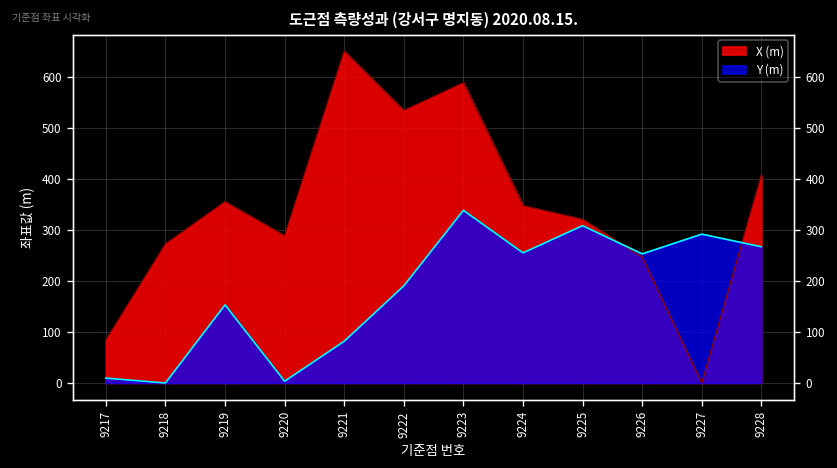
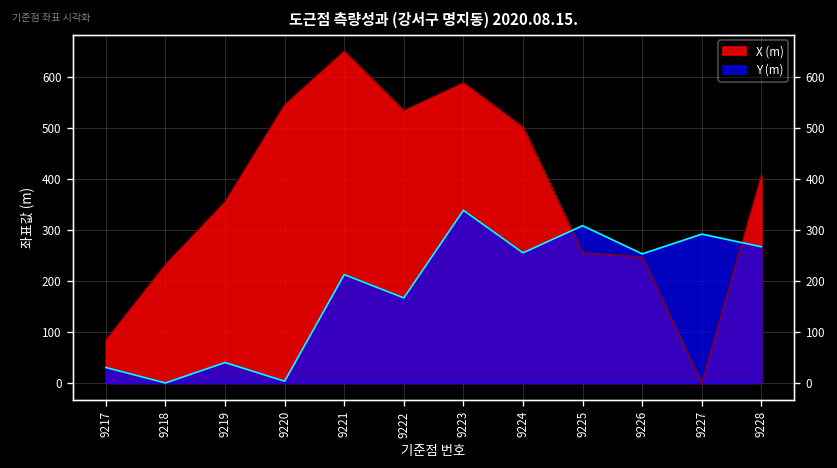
Y (m), 9217: 10 -> 30
X (m), 9218: 270 -> 230
Y (m), 9219: 150 -> 40
X (m), 9220: 290 -> 550
Y (m), 9221: 80 -> 210
Y (m), 9222: 190 -> 170
X (m), 9224: 350 -> 500
X (m), 9225: 320 -> 260
